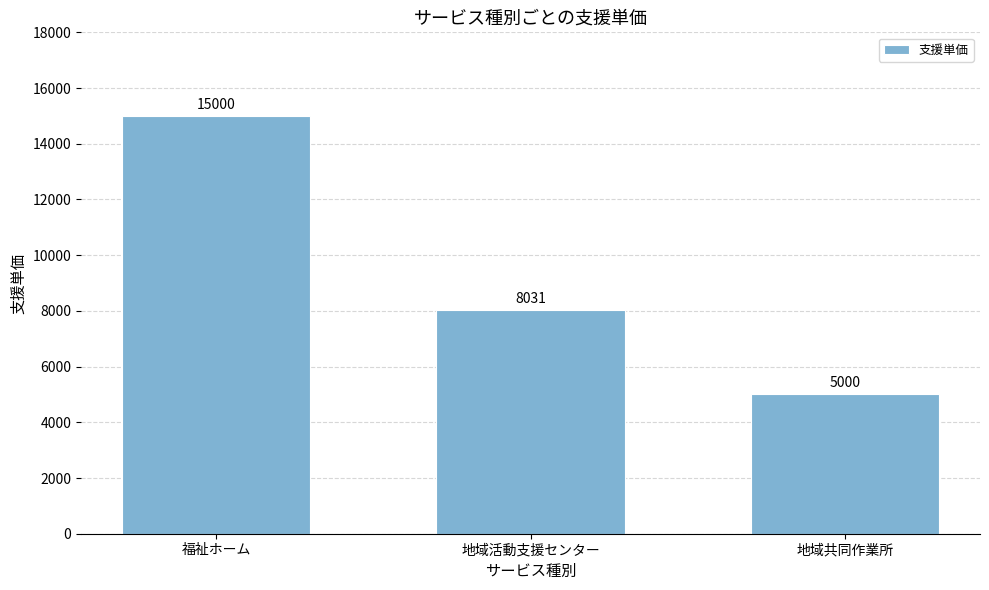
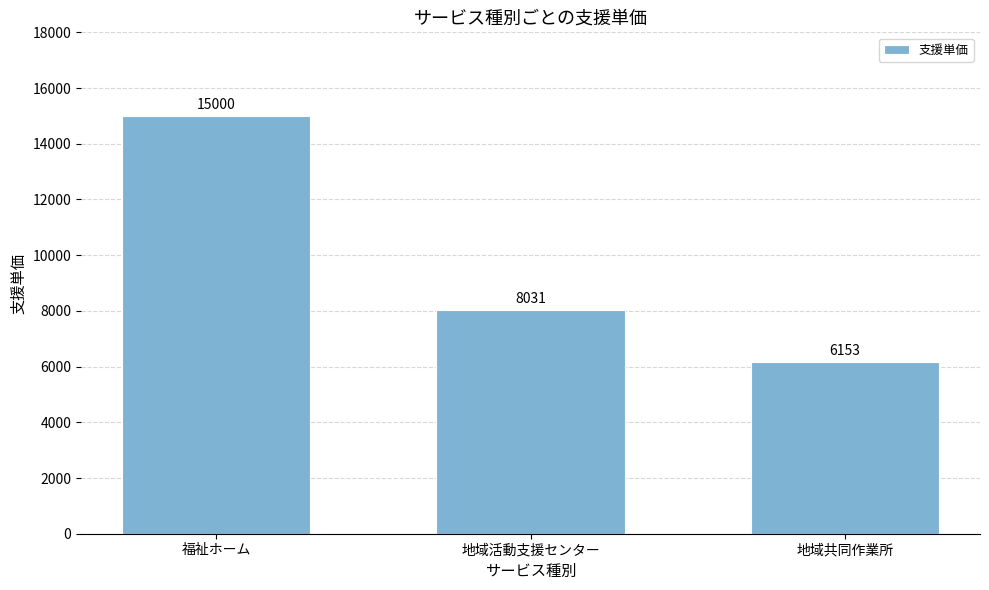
地域共同作業所: 5000 -> 6153
